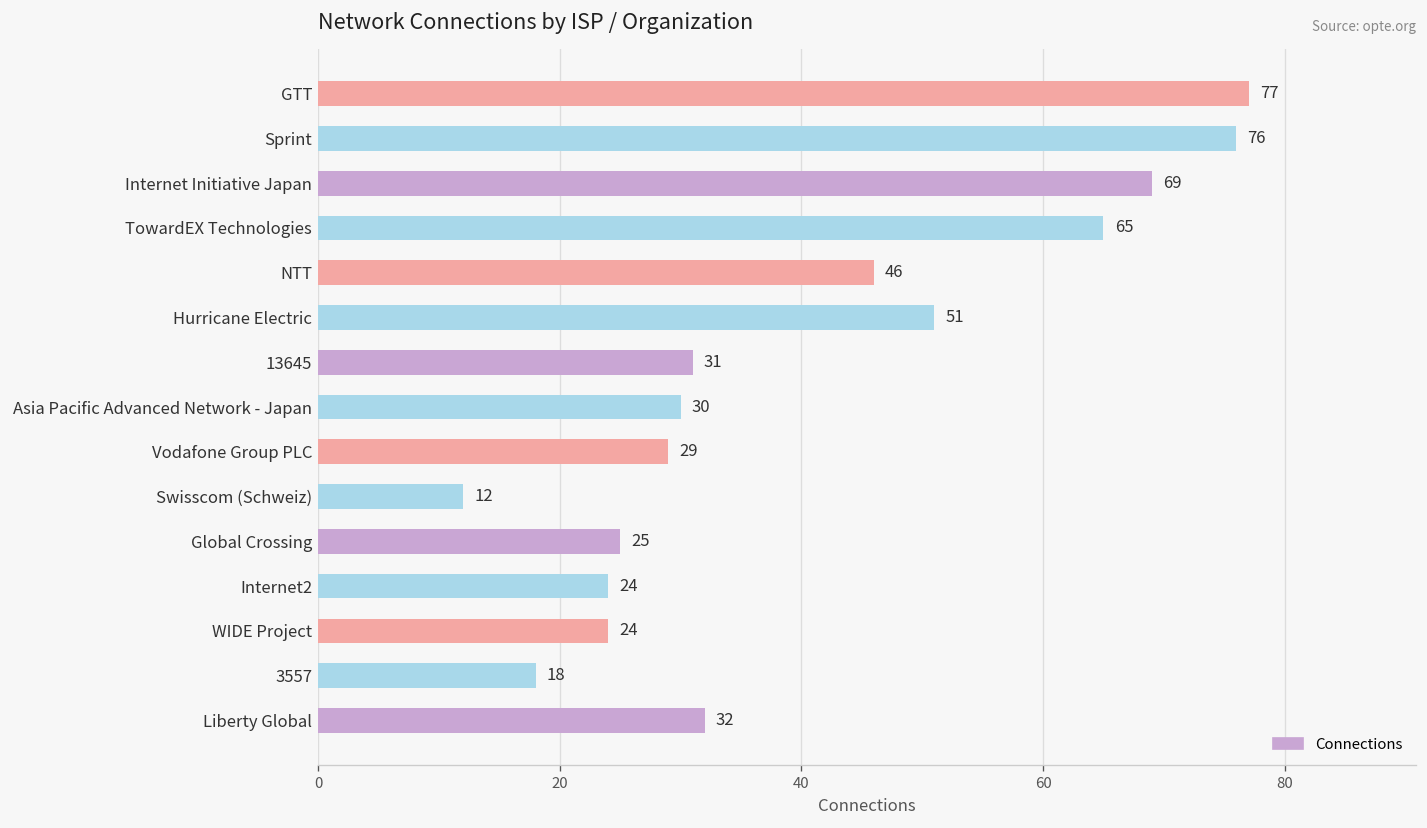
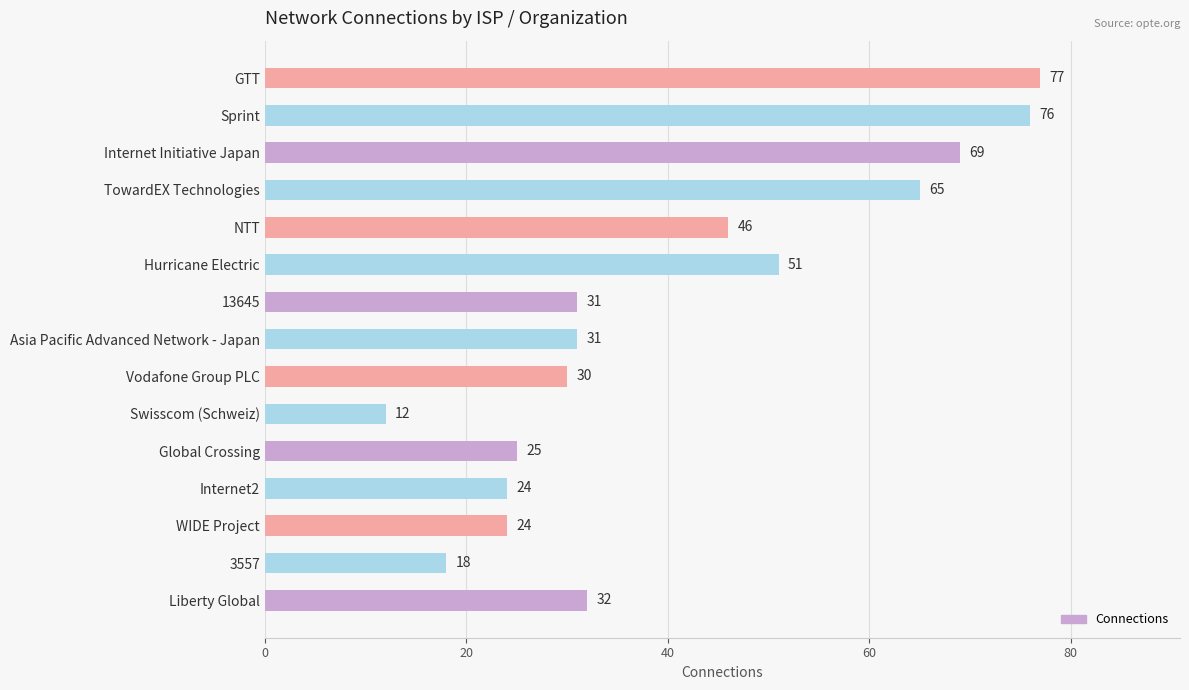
Asia Pacific Advanced Network - Japan: 30 -> 31
Vodafone Group PLC: 29 -> 30
